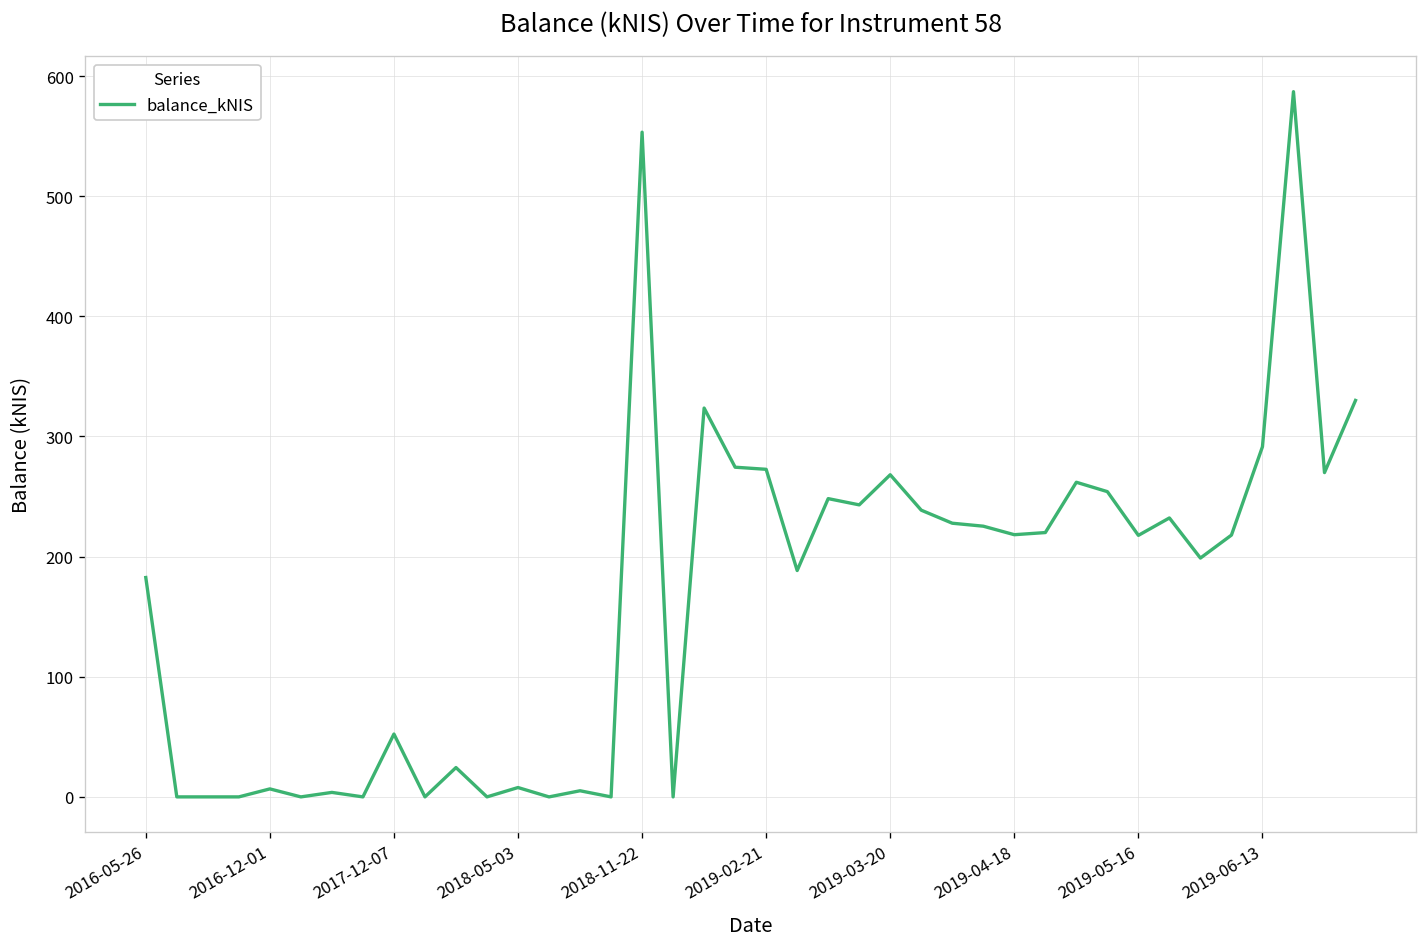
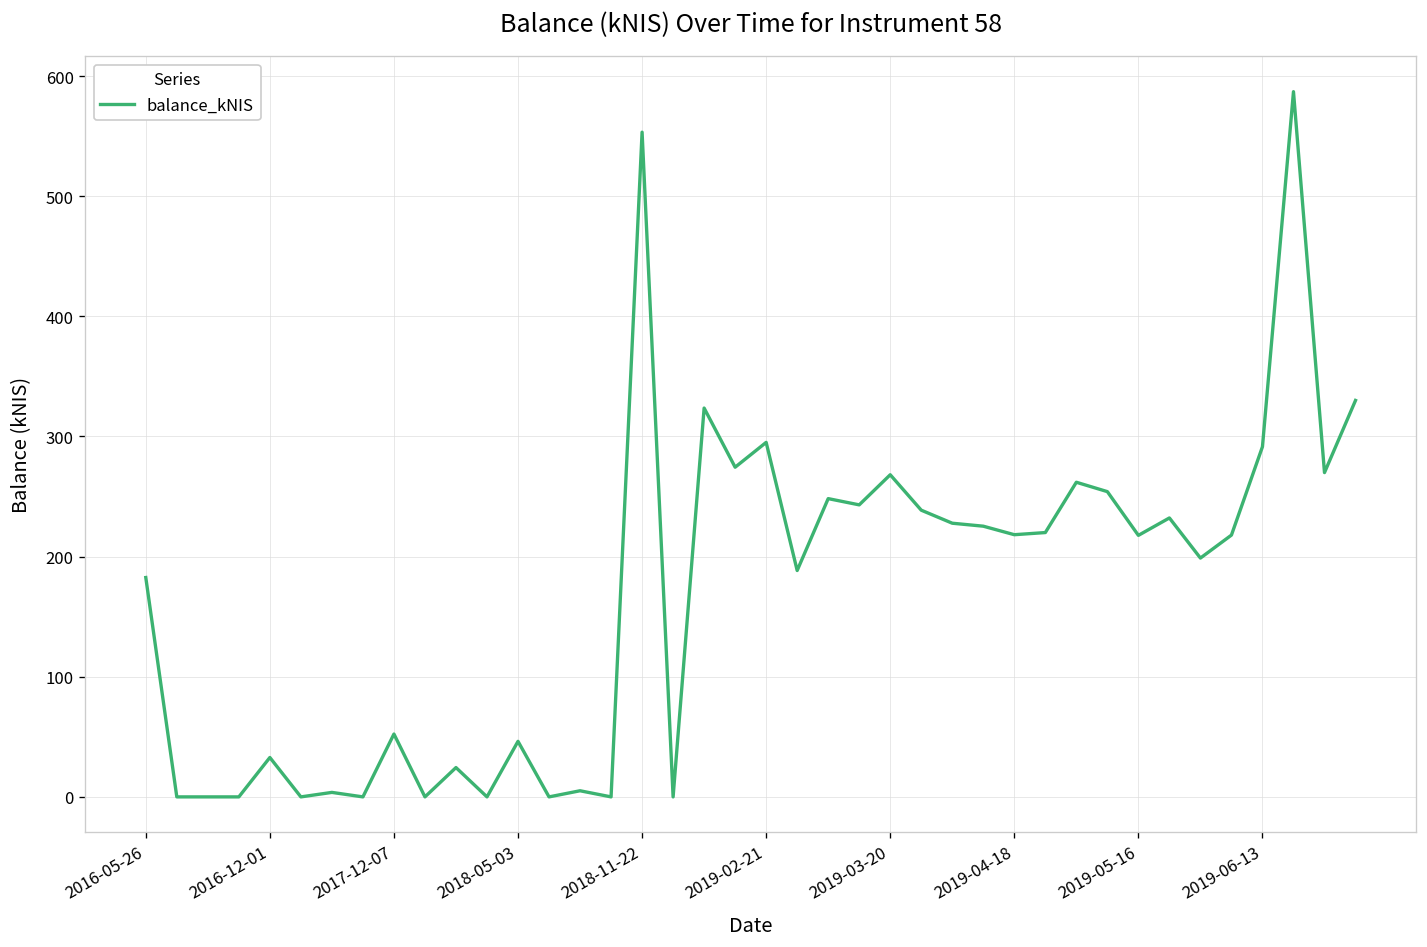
2016-12-01: 7 -> 33
2018-05-03: 8 -> 46
2019-02-21: 273 -> 295
